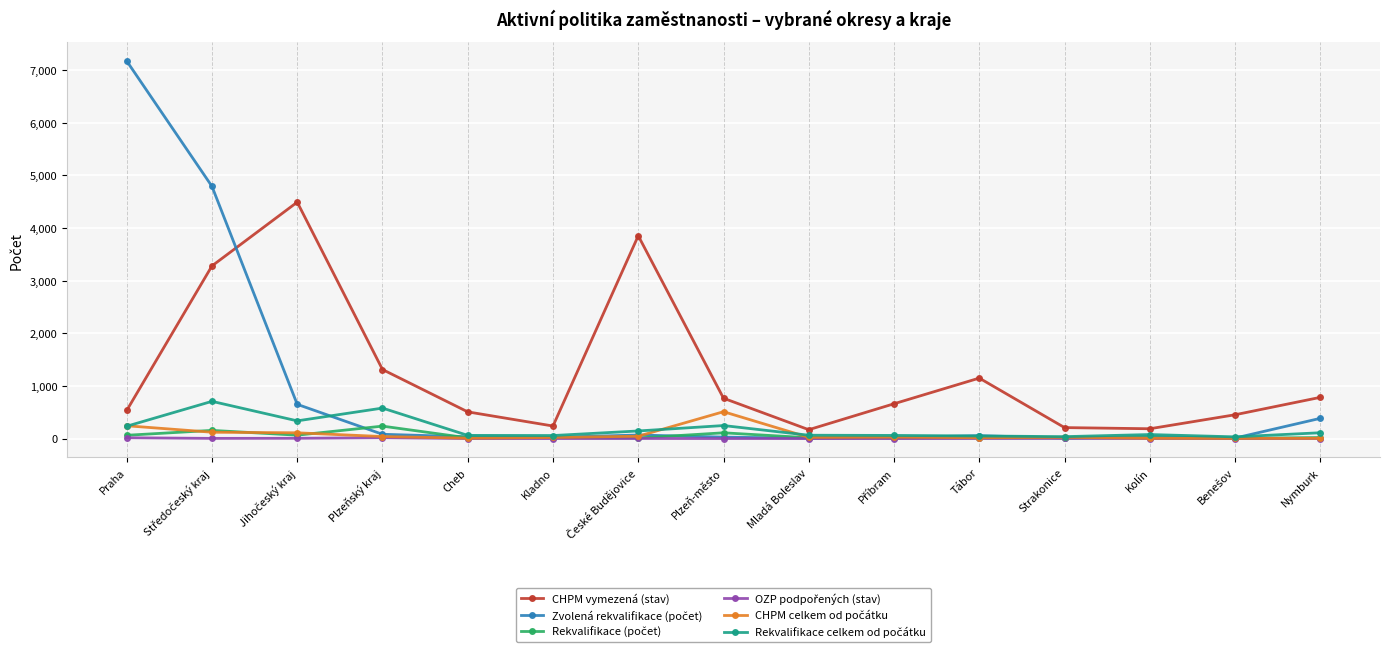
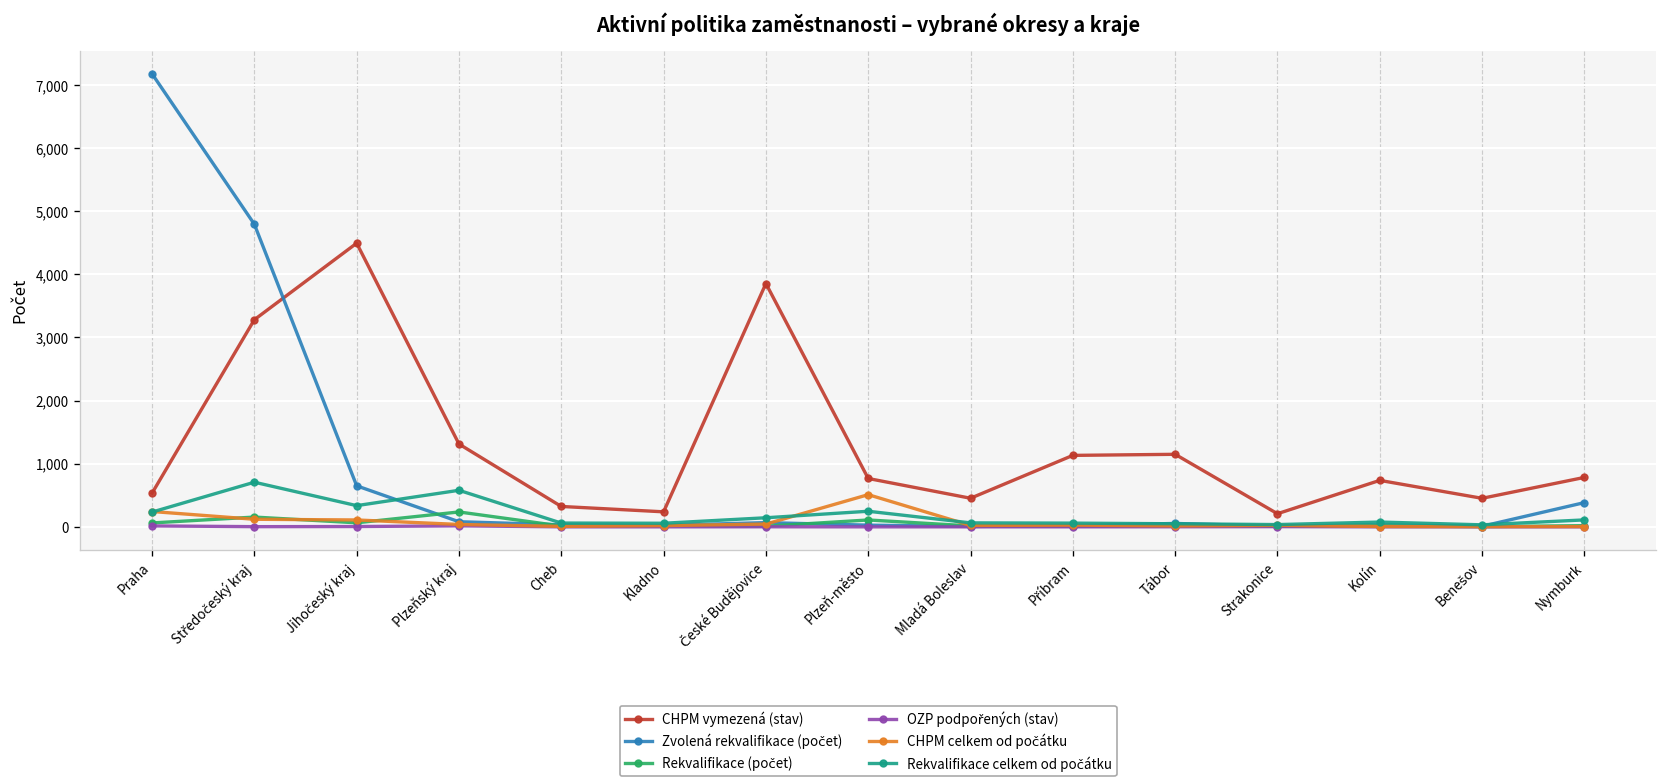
CHPM vymezená (stav), Cheb: 500 -> 300
CHPM vymezená (stav), Mladá Boleslav: 200 -> 500
CHPM vymezená (stav), Příbram: 700 -> 1,100
CHPM vymezená (stav), Kolín: 200 -> 700
